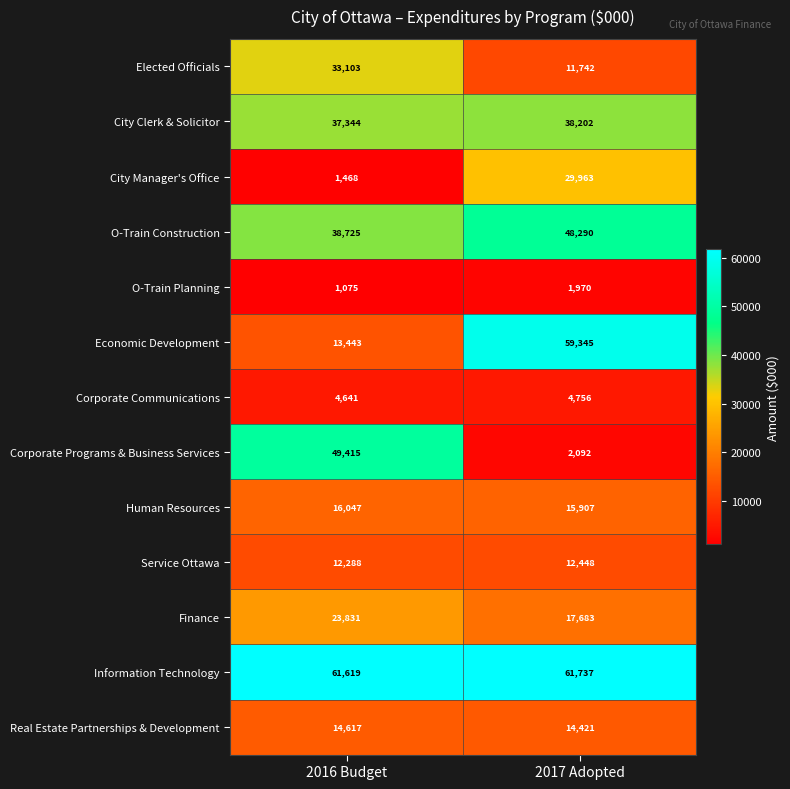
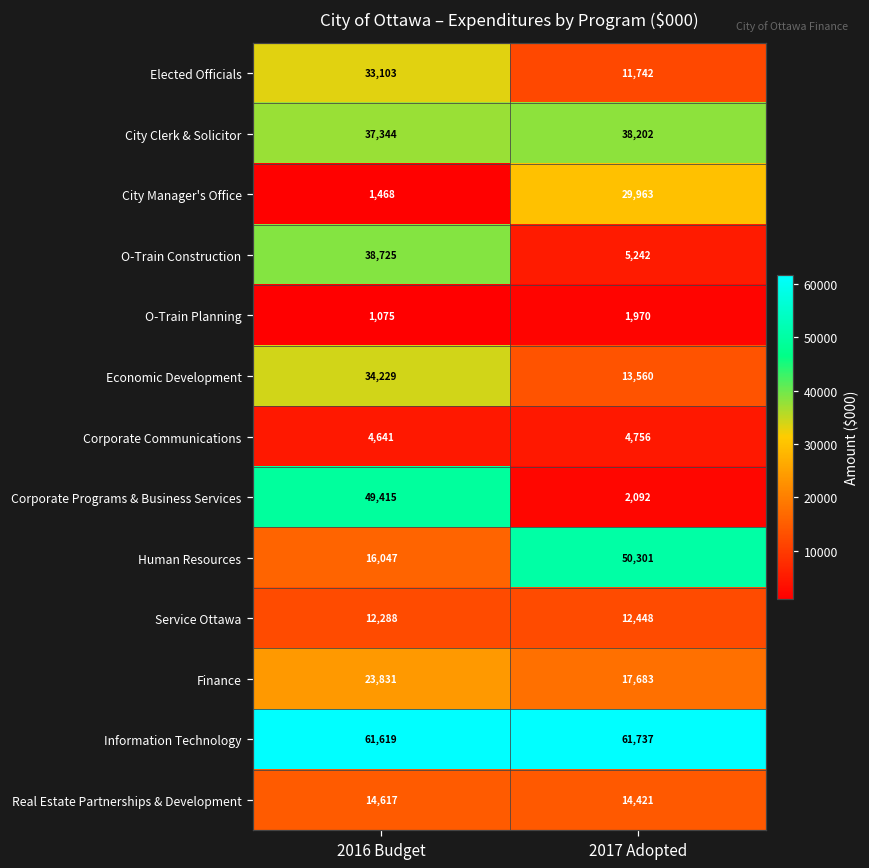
O-Train Construction, 2017 Adopted: 48,290 -> 5,242
Economic Development, 2016 Budget: 13,443 -> 34,229
Economic Development, 2017 Adopted: 59,345 -> 13,560
Human Resources, 2017 Adopted: 15,907 -> 50,301
